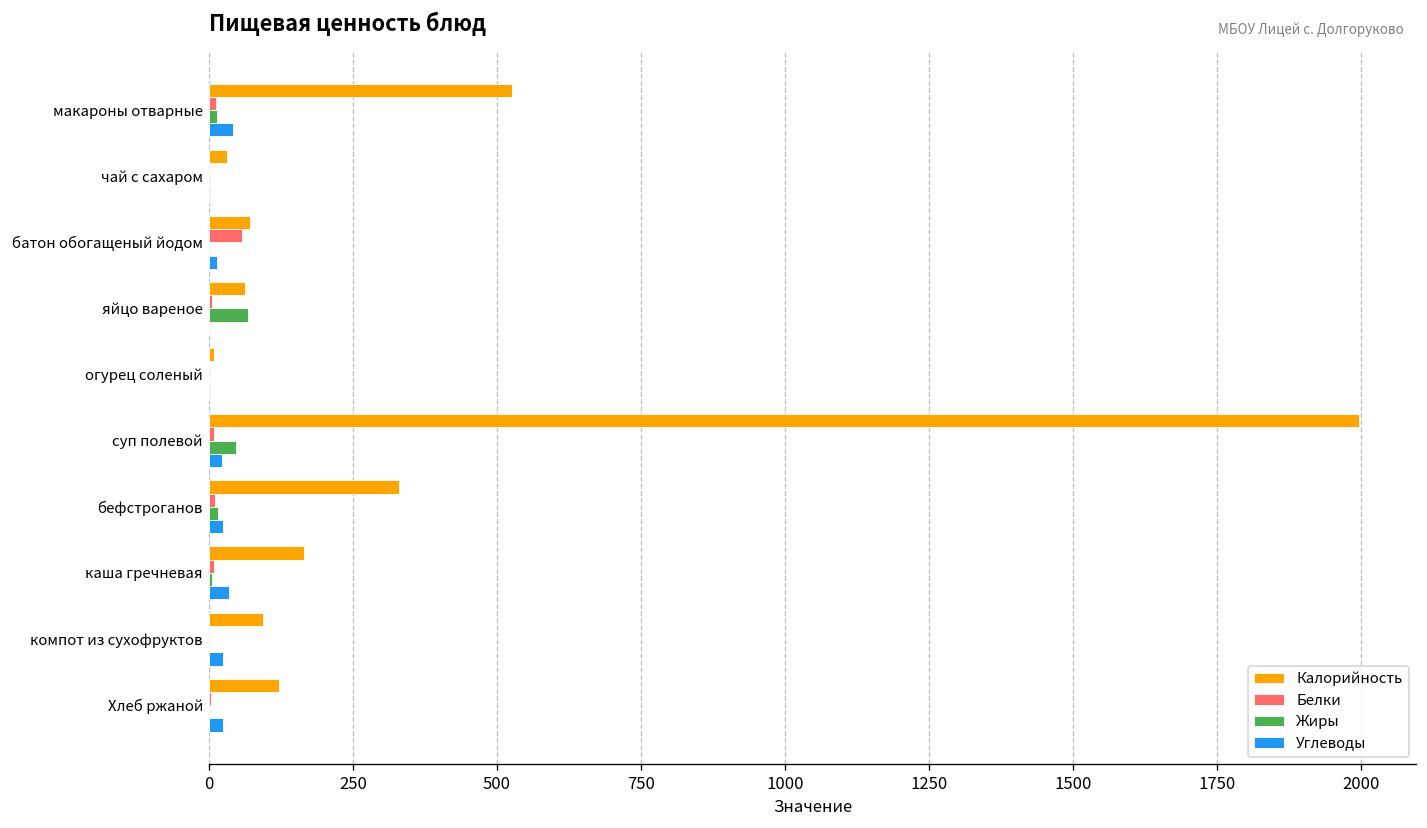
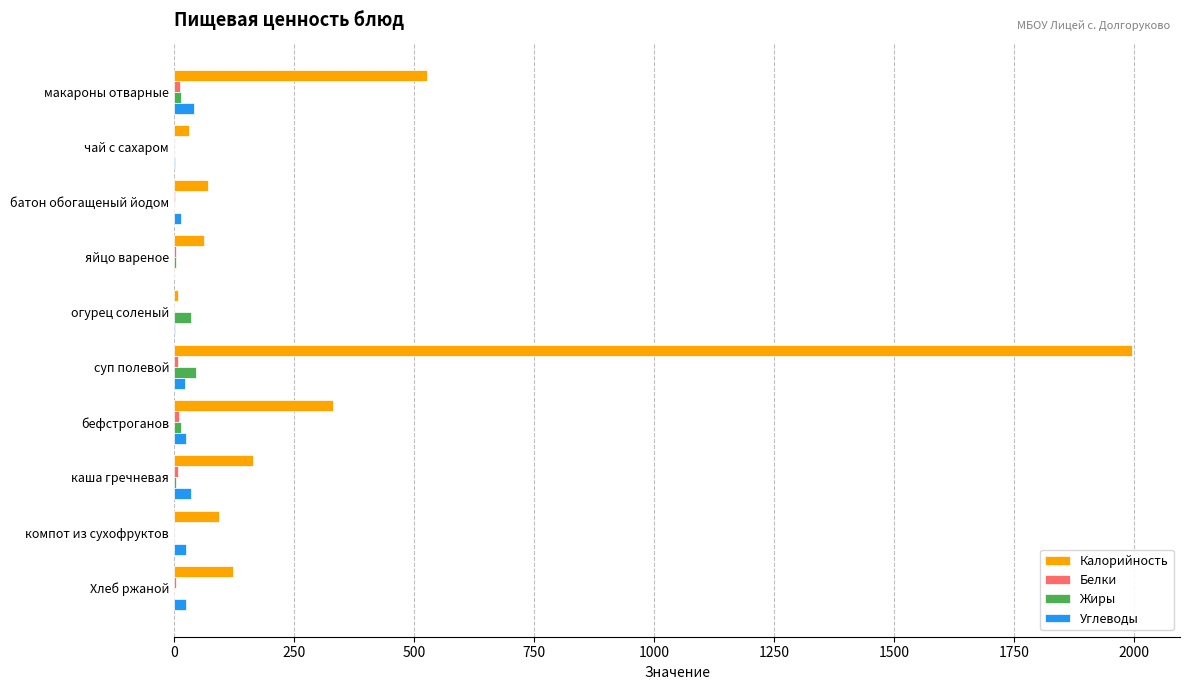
Белки, батон обогащеный йодом: 60 -> 0
Жиры, яйцо вареное: 70 -> 0
Жиры, огурец соленый: 0 -> 40
